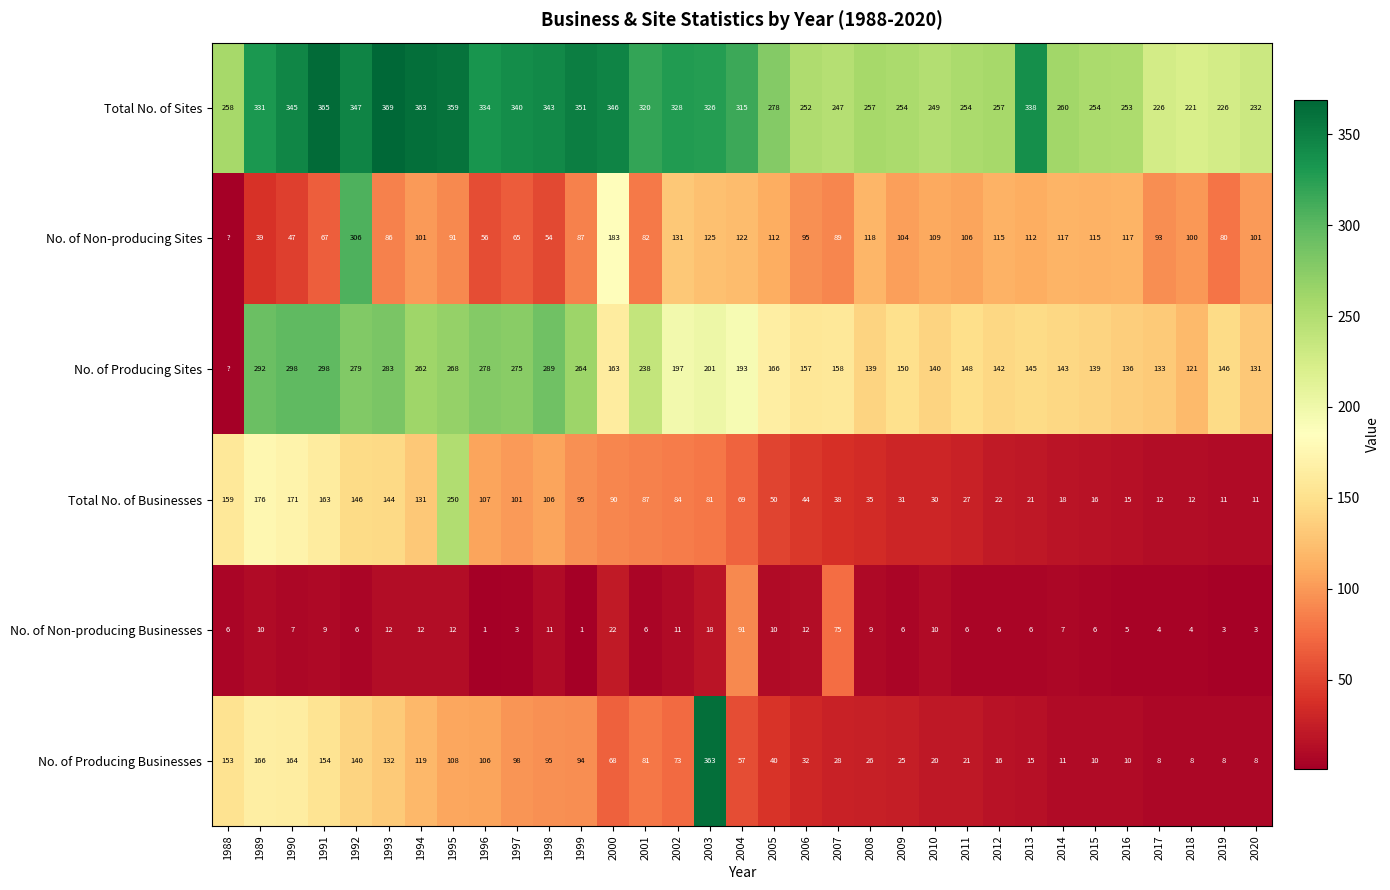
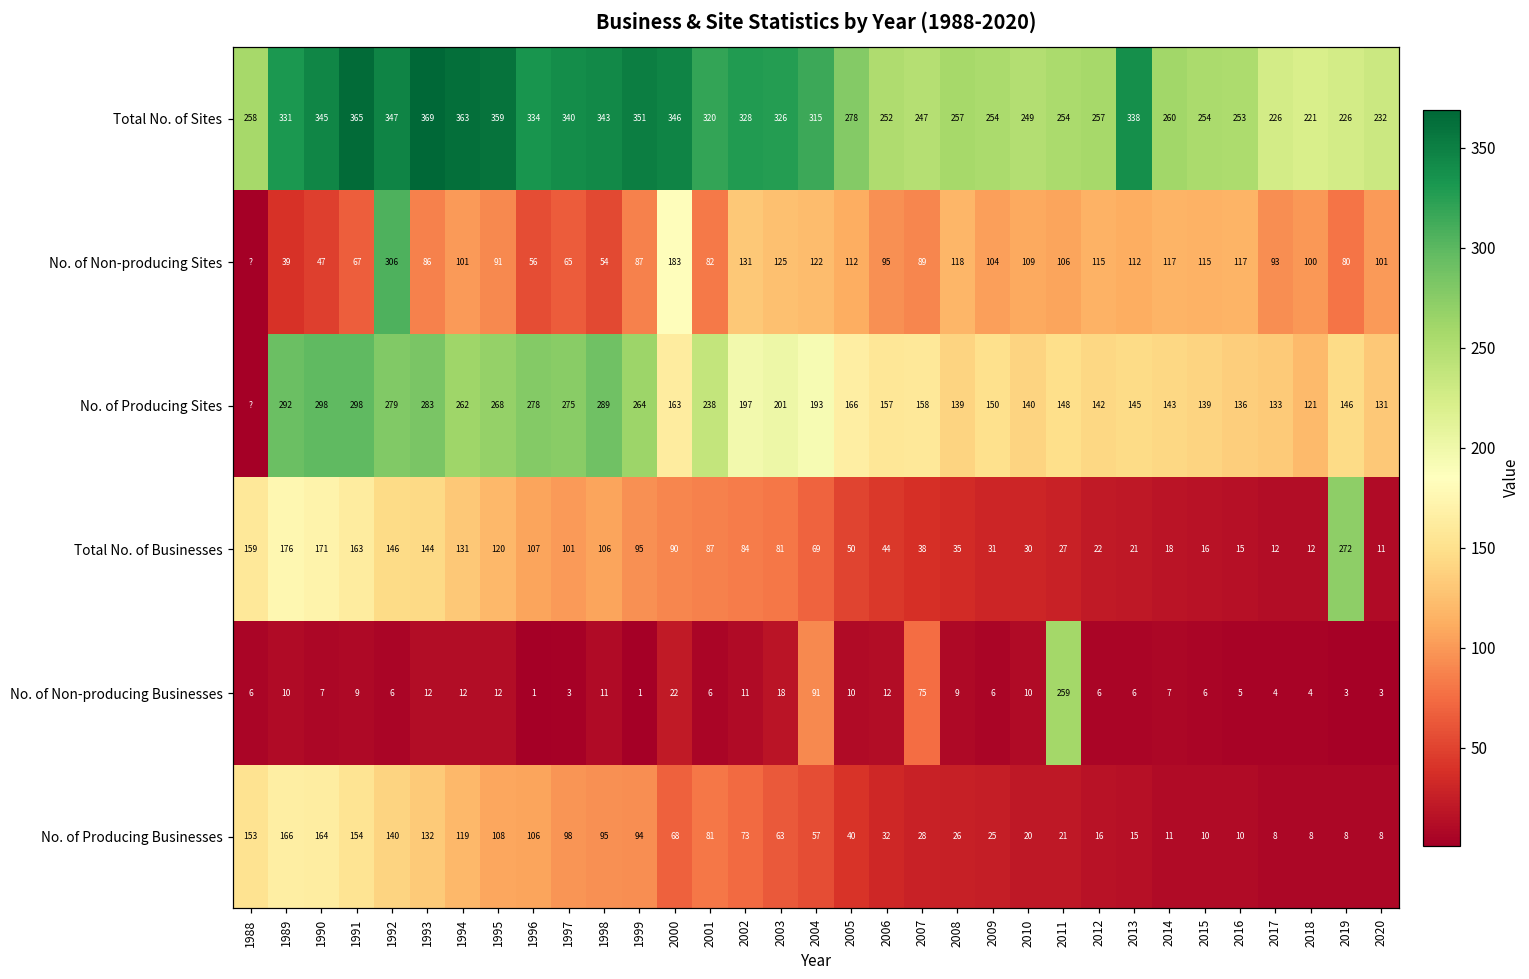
Total No. of Businesses, 1995: 250 -> 120
Total No. of Businesses, 2019: 11 -> 272
No. of Non-producing Businesses, 2011: 6 -> 259
No. of Producing Businesses, 2003: 363 -> 63
